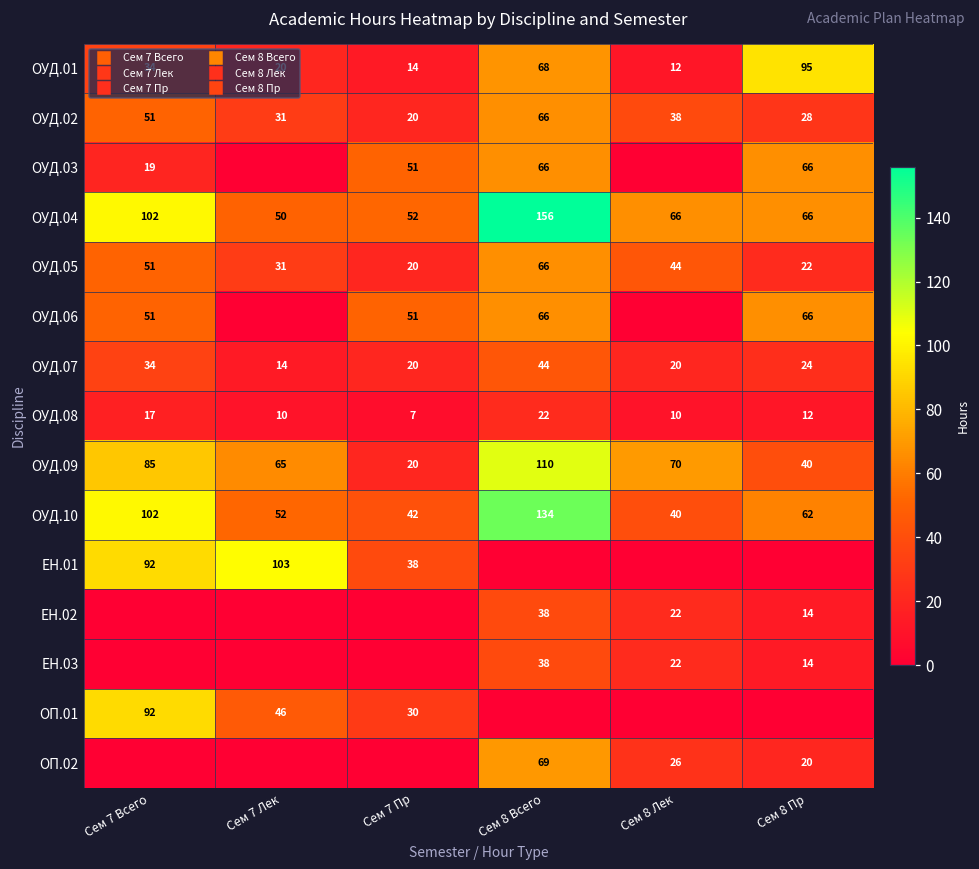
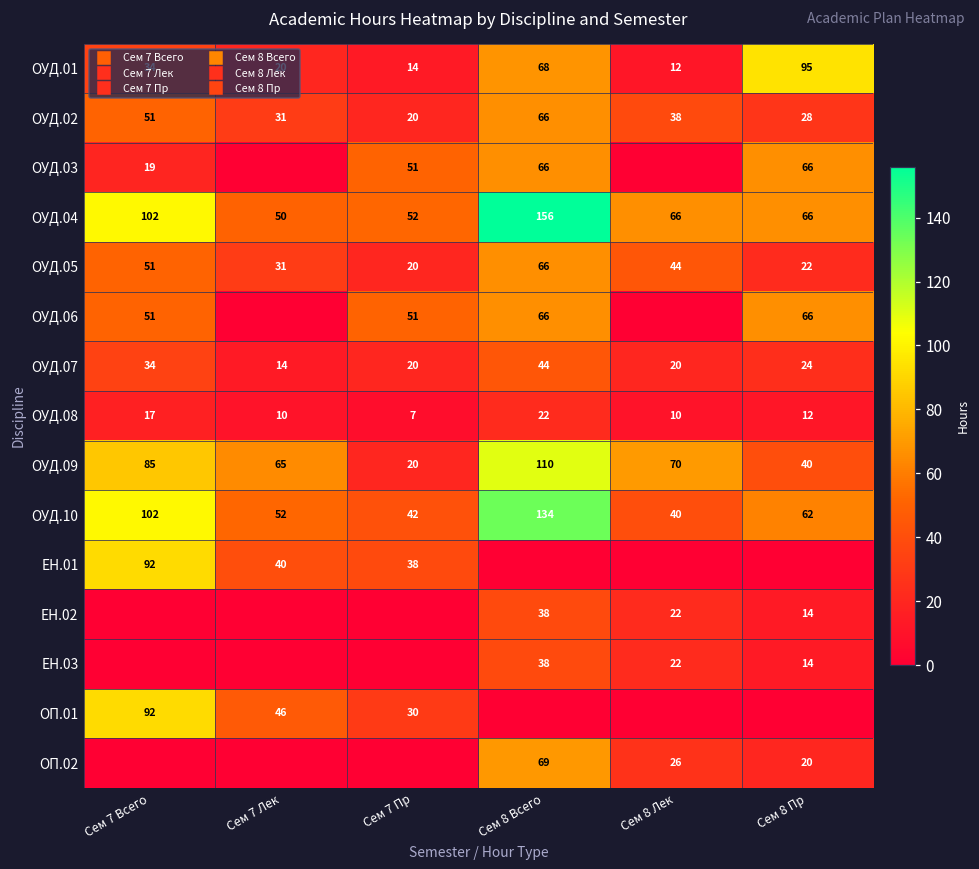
ЕН.01, Сем 7 Лек: 103 -> 40
